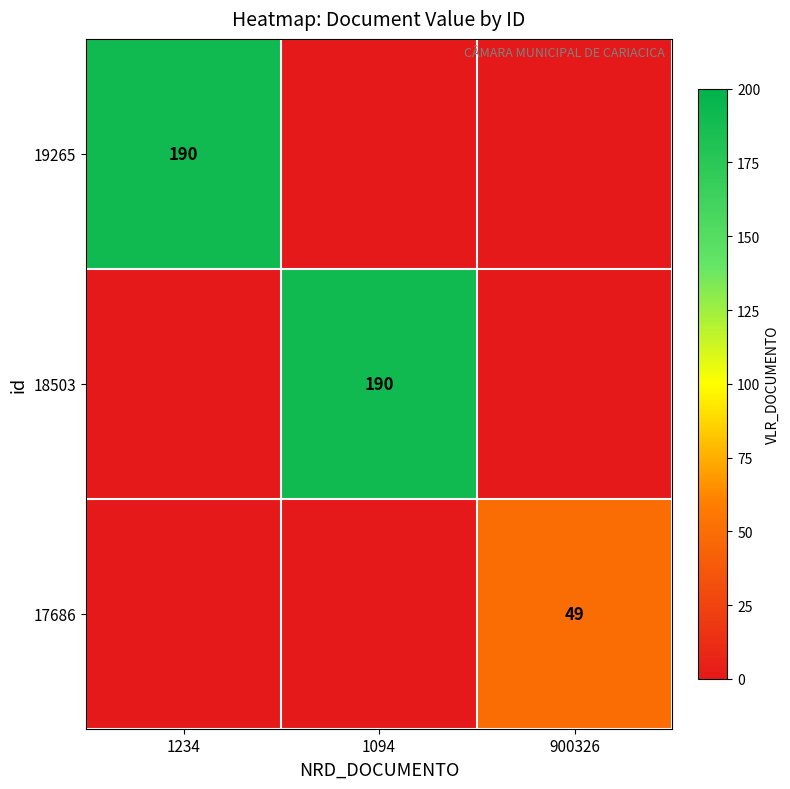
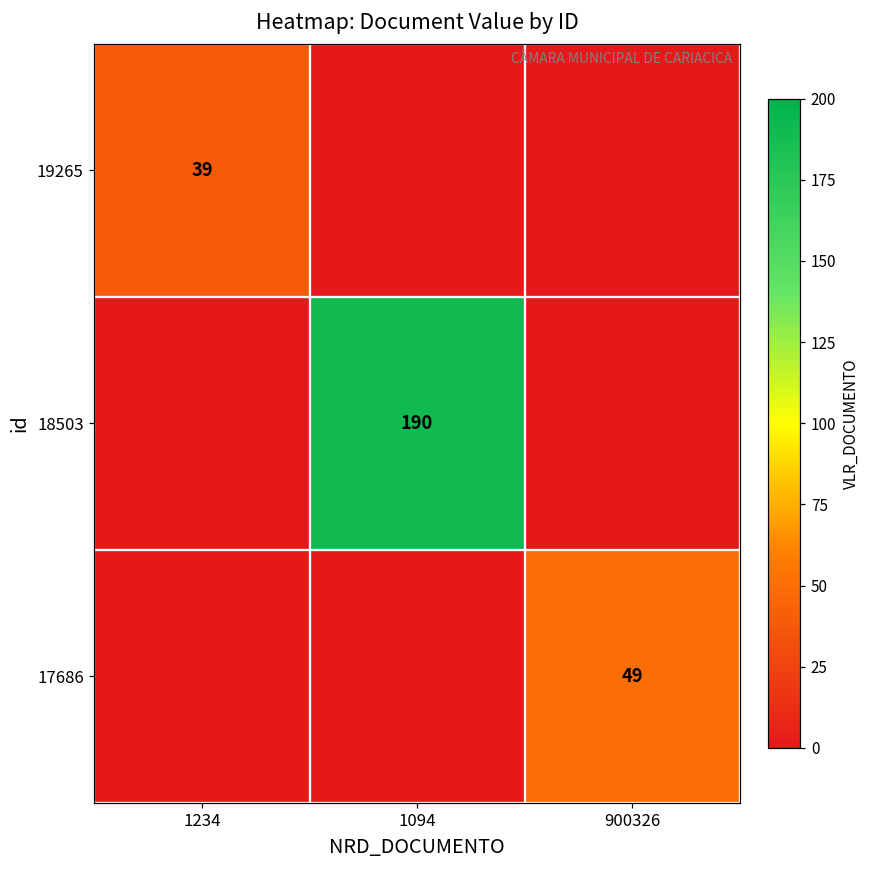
19265, 1234: 190 -> 39
